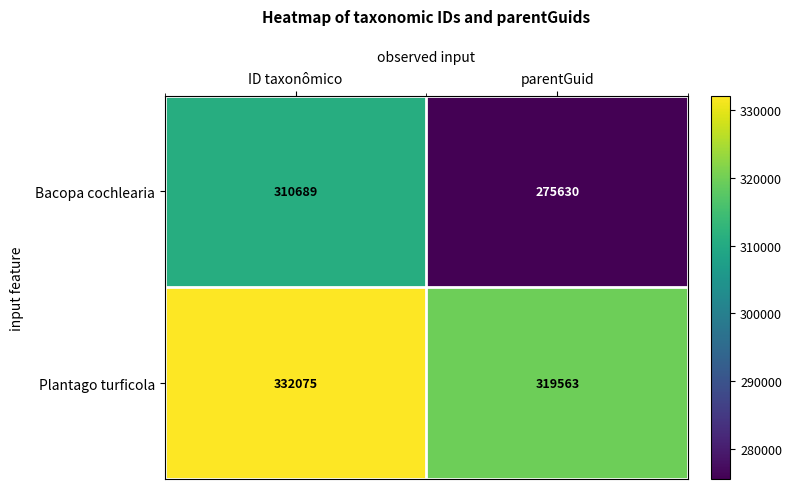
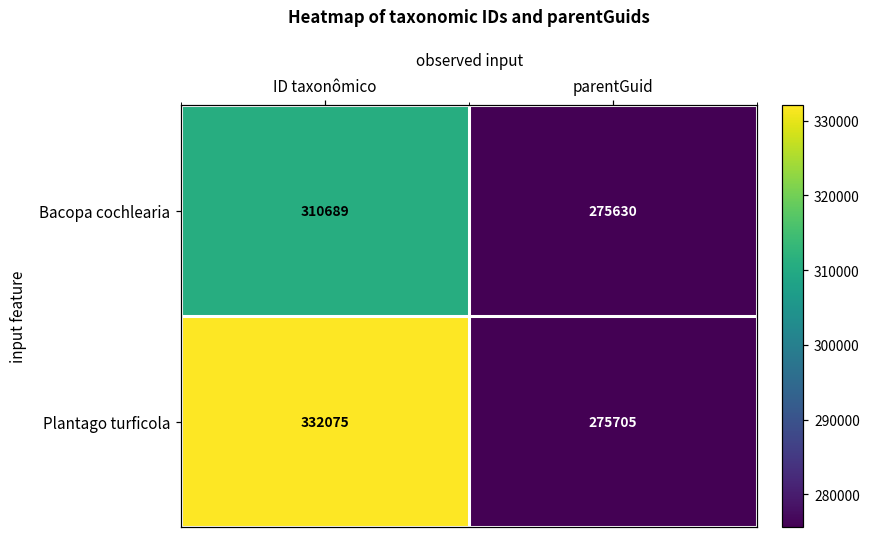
Plantago turficola, parentGuid: 319563 -> 275705
